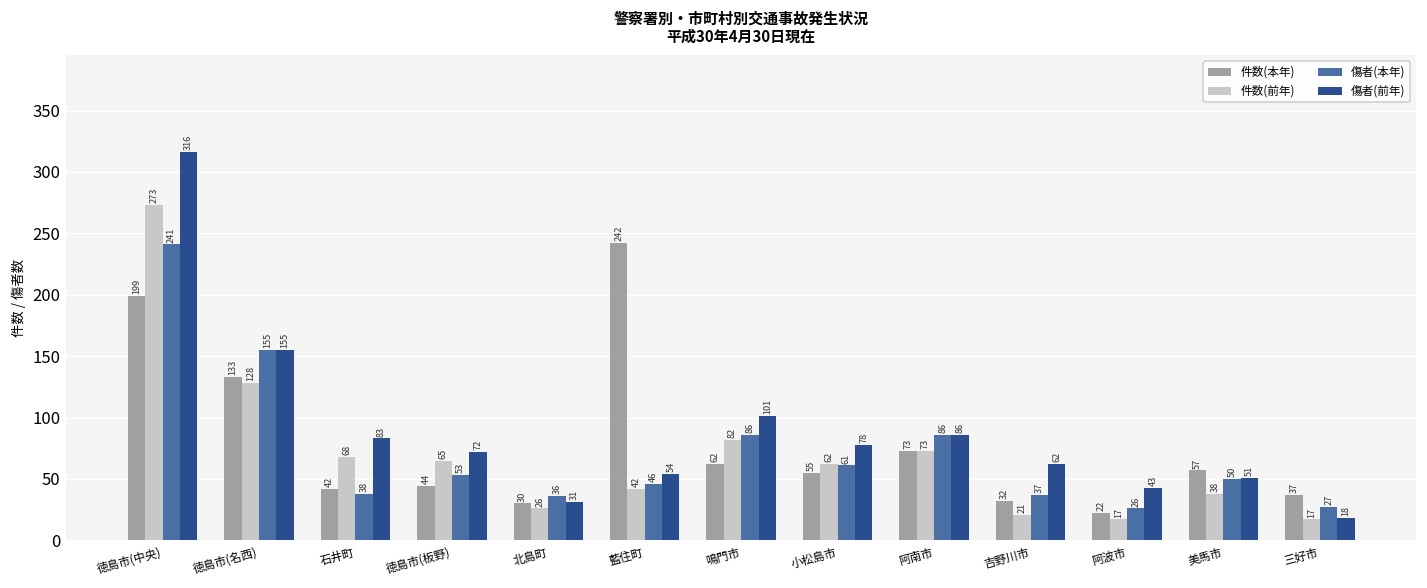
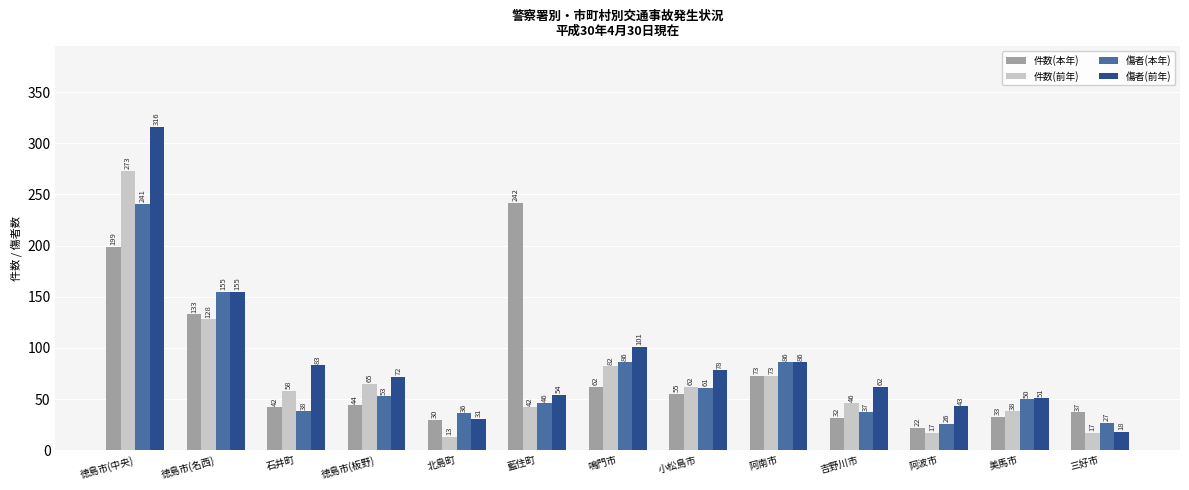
件数(前年), 石井町: 68 -> 58
件数(前年), 北島町: 26 -> 13
件数(前年), 吉野川市: 21 -> 46
件数(本年), 美馬市: 57 -> 33
